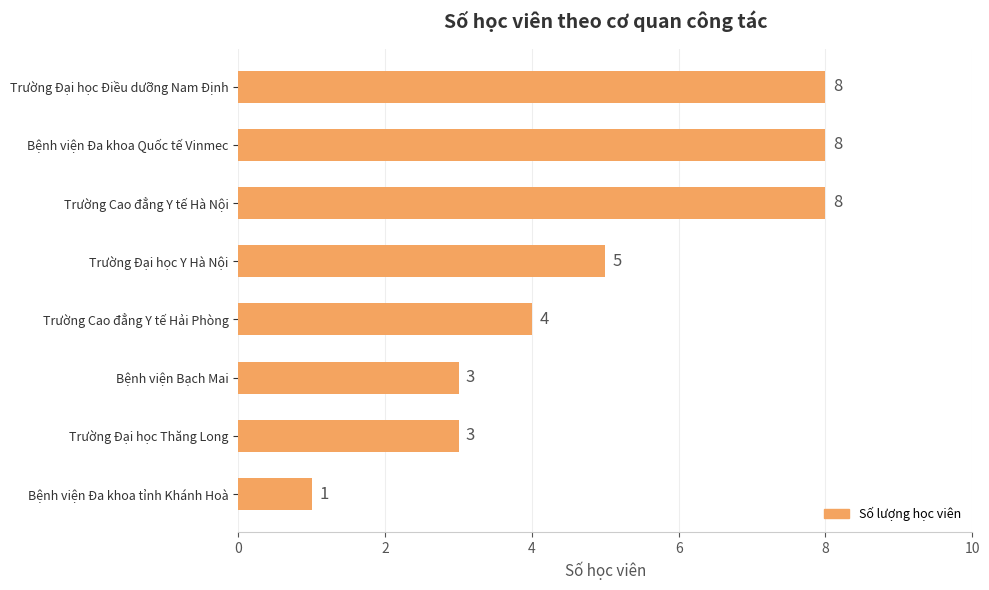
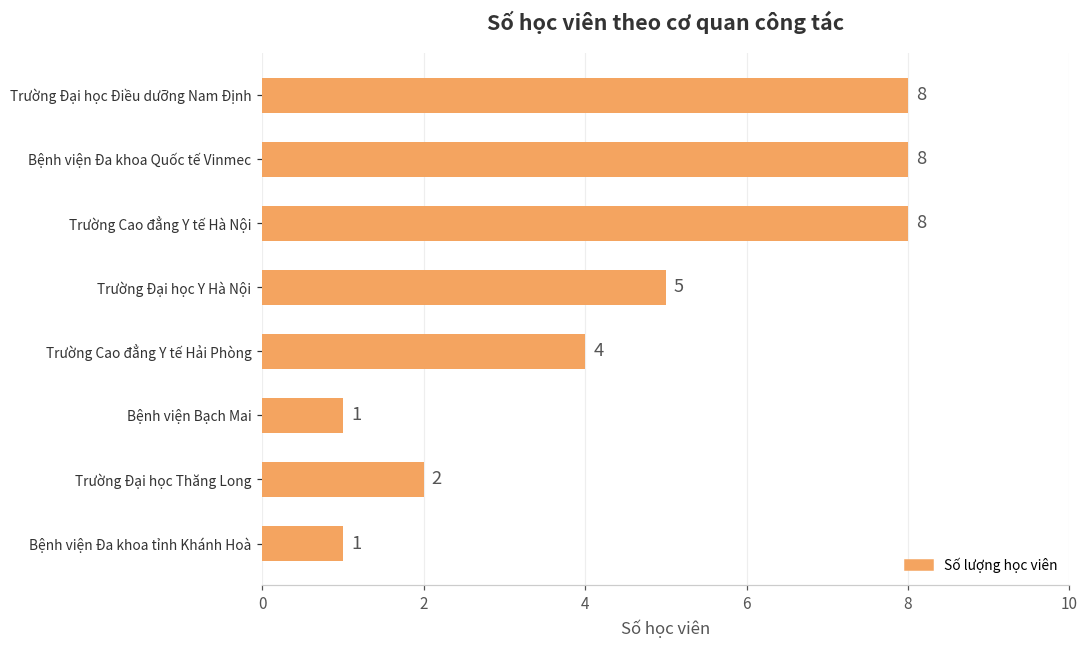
Bệnh viện Bạch Mai: 3 -> 1
Trường Đại học Thăng Long: 3 -> 2
